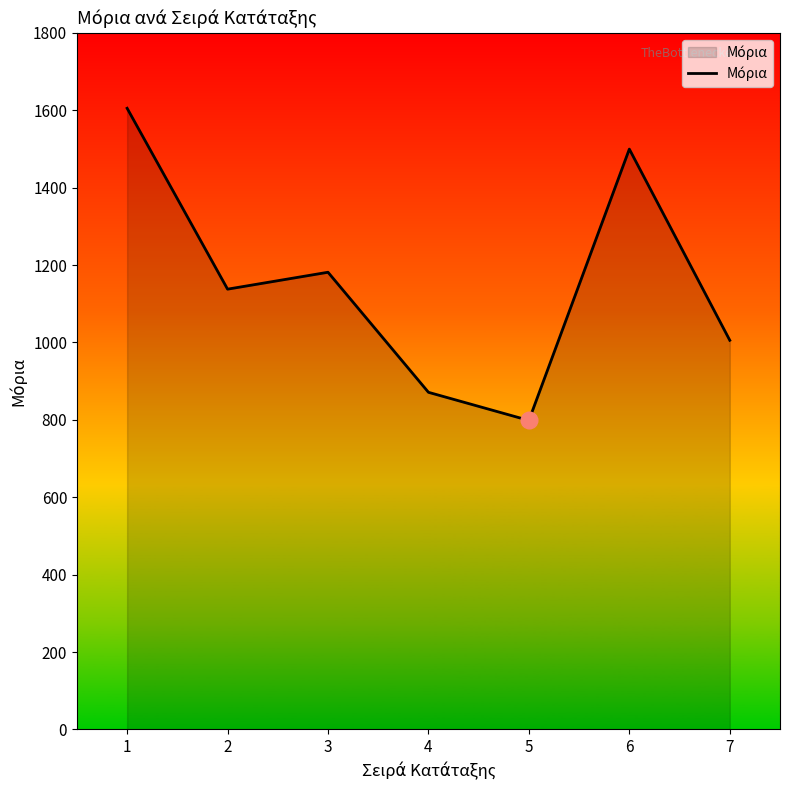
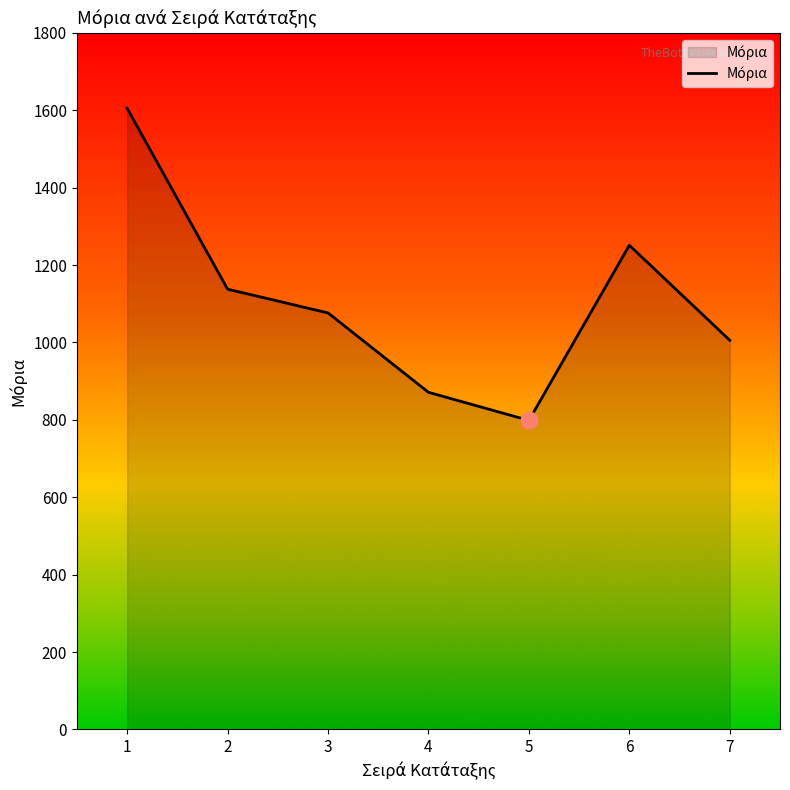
Μόρια, 3: 1180 -> 1080
Μόρια, 6: 1500 -> 1250
